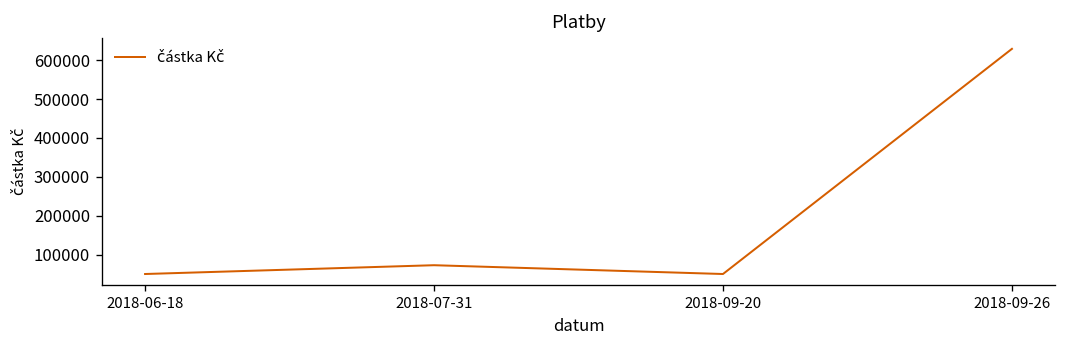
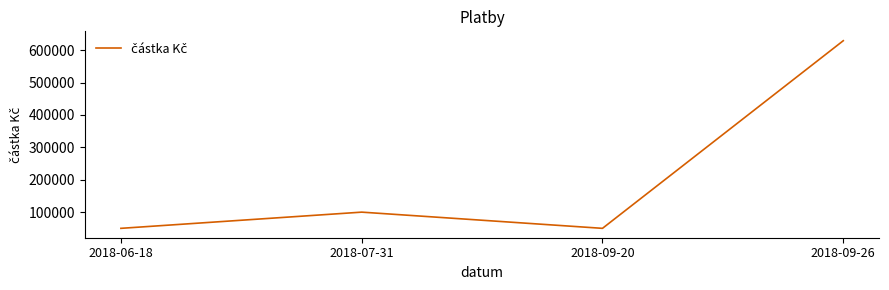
2018-07-31: 70000 -> 100000
